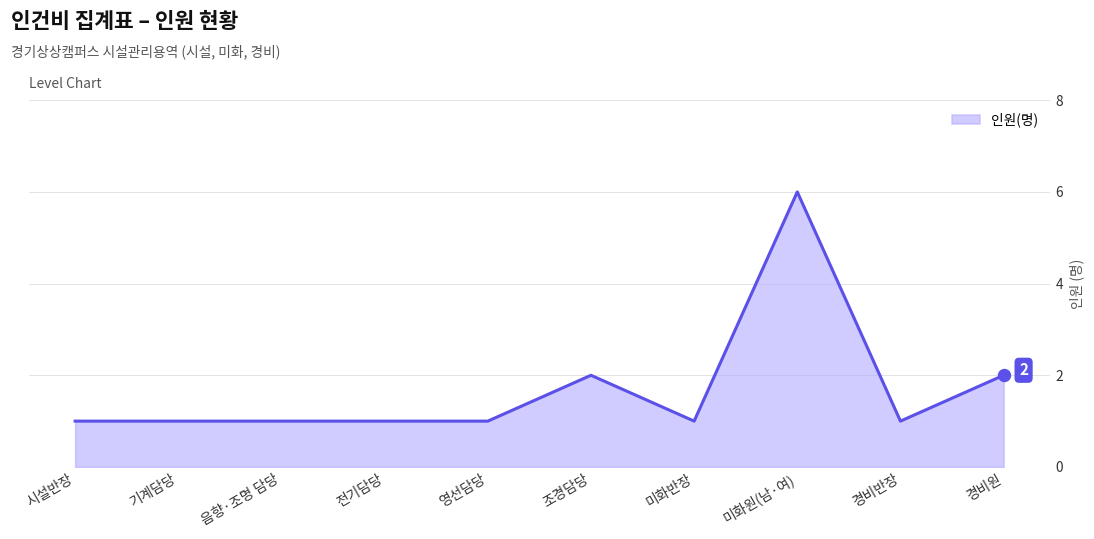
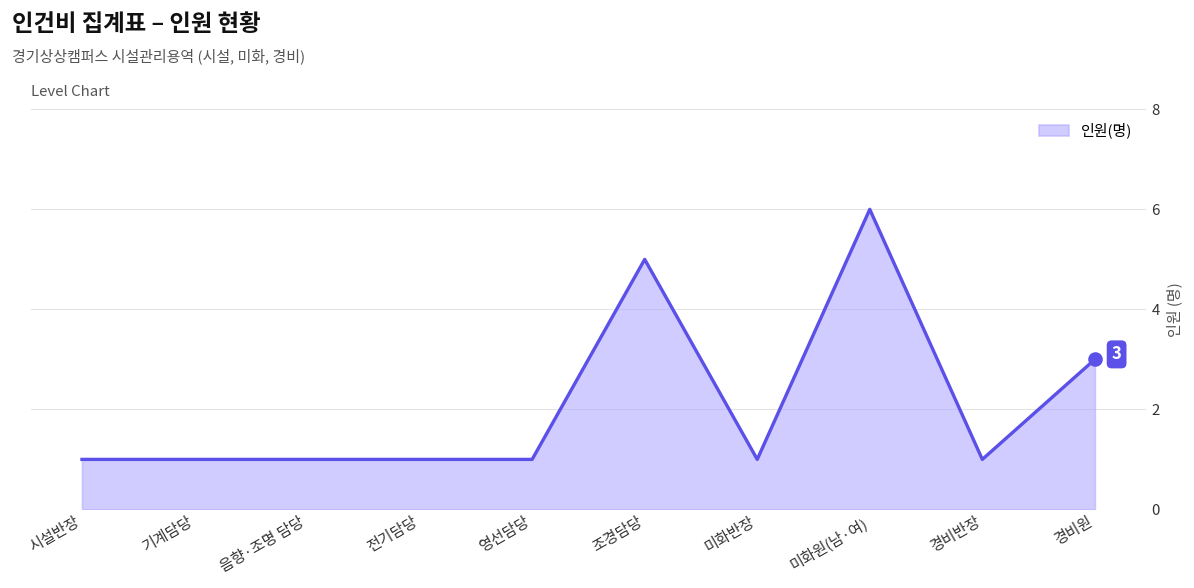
인원(명), 조경담당: 2 -> 5
인원(명), 경비원: 2 -> 3
